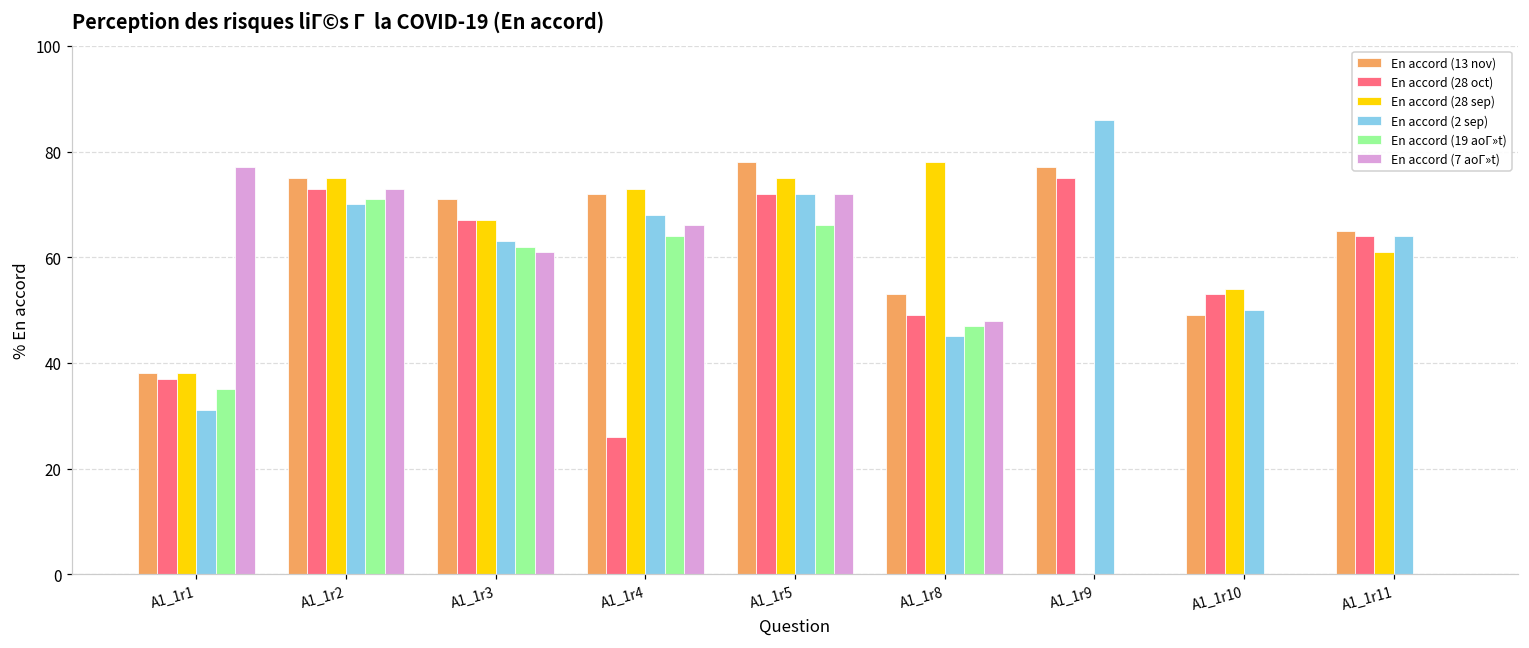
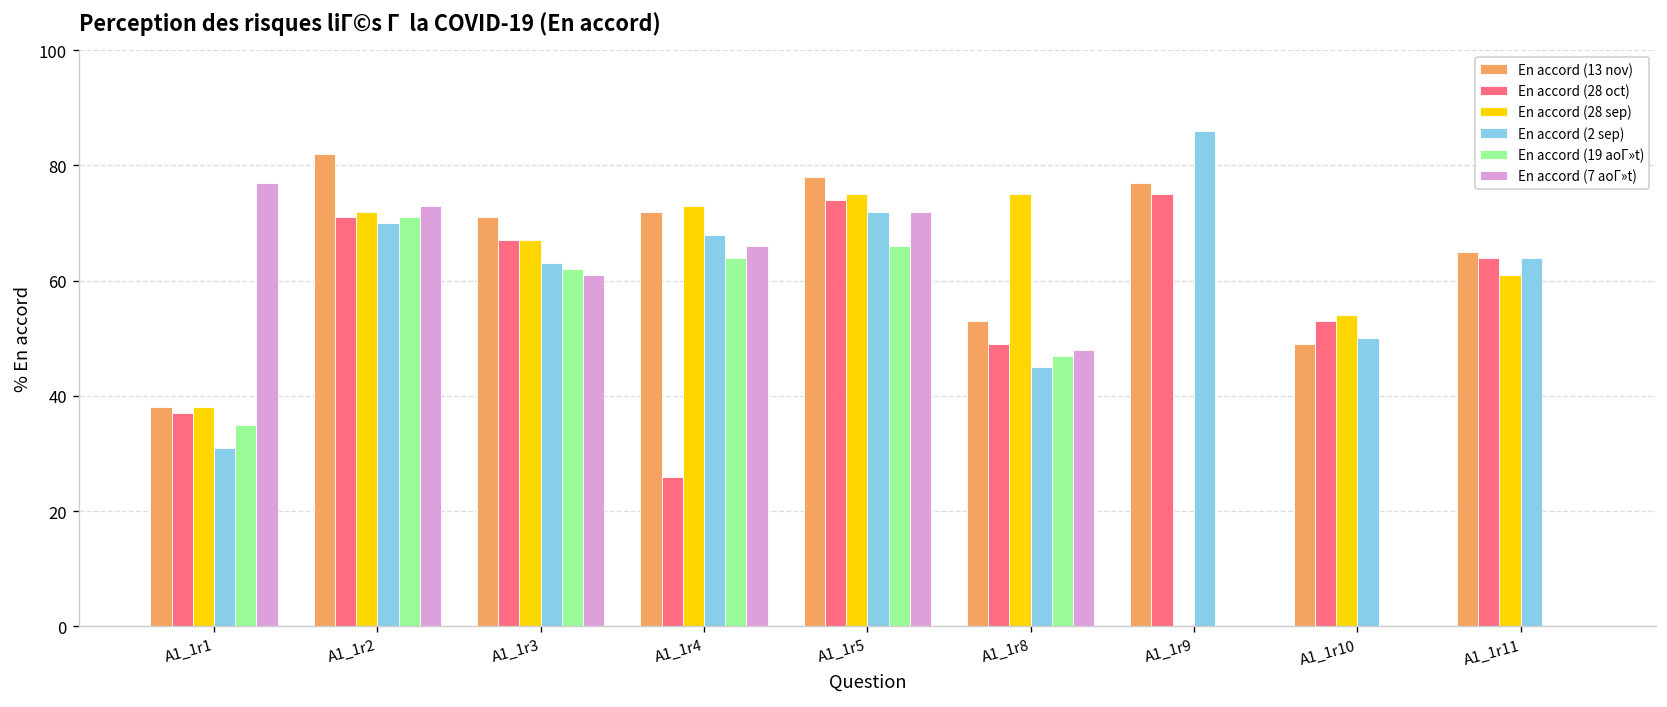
En accord (13 nov), A1_1r2: 75 -> 82
En accord (28 oct), A1_1r2: 73 -> 71
En accord (28 sep), A1_1r2: 75 -> 72
En accord (28 oct), A1_1r5: 72 -> 74
En accord (28 sep), A1_1r8: 78 -> 75
